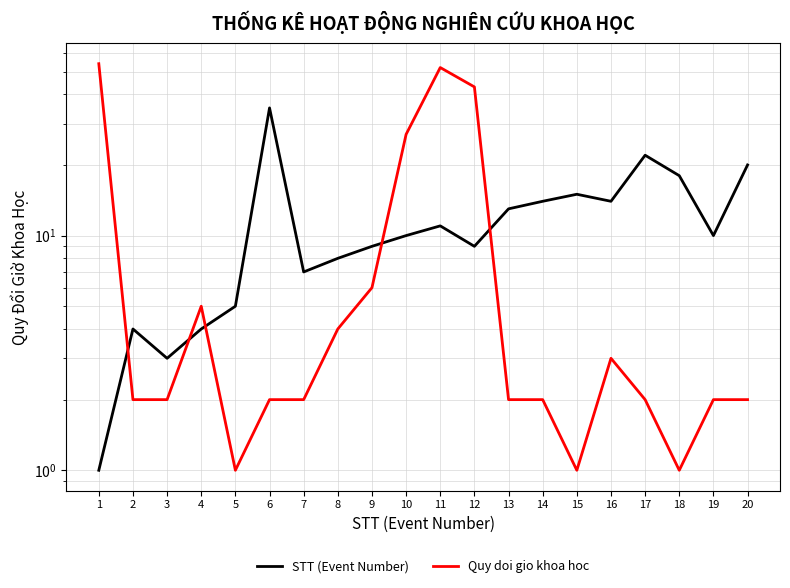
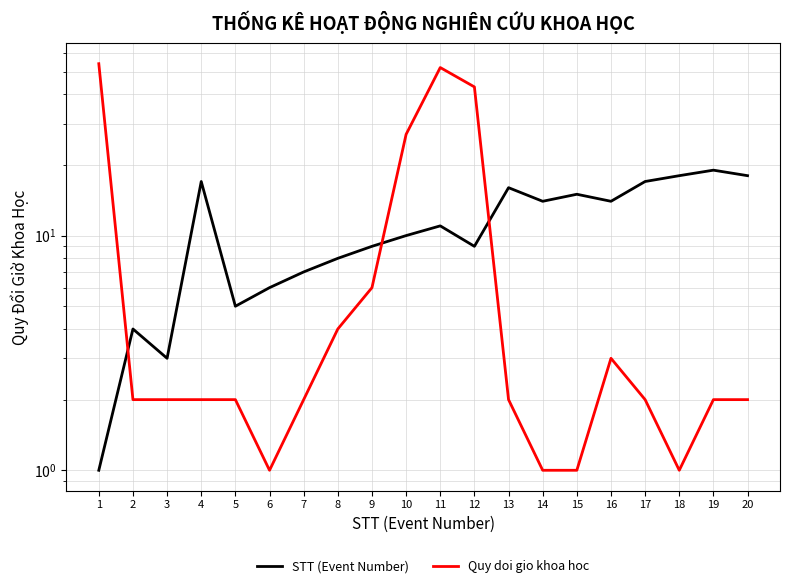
STT (Event Number), 4: 4 -> 17
Quy doi gio khoa hoc, 4: 5 -> 2
Quy doi gio khoa hoc, 5: 1 -> 2
STT (Event Number), 6: 35 -> 6
Quy doi gio khoa hoc, 6: 2 -> 1
STT (Event Number), 13: 13 -> 16
Quy doi gio khoa hoc, 14: 2 -> 1
STT (Event Number), 17: 22 -> 17
STT (Event Number), 19: 10 -> 19
STT (Event Number), 20: 20 -> 18
